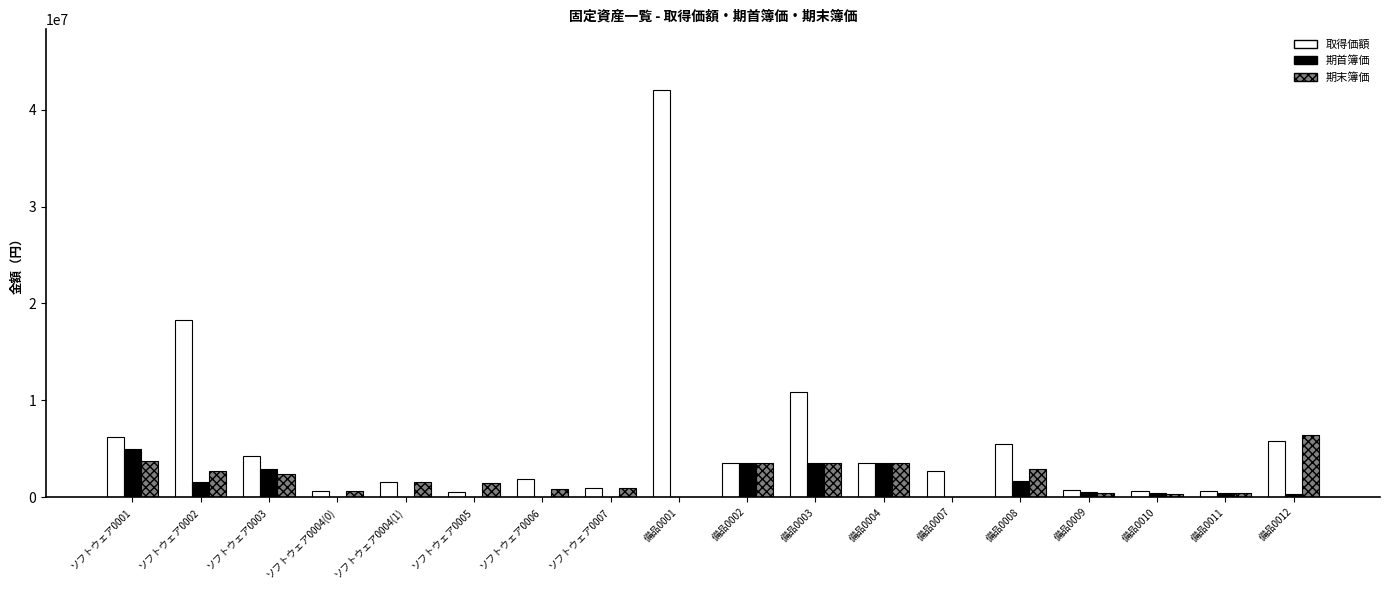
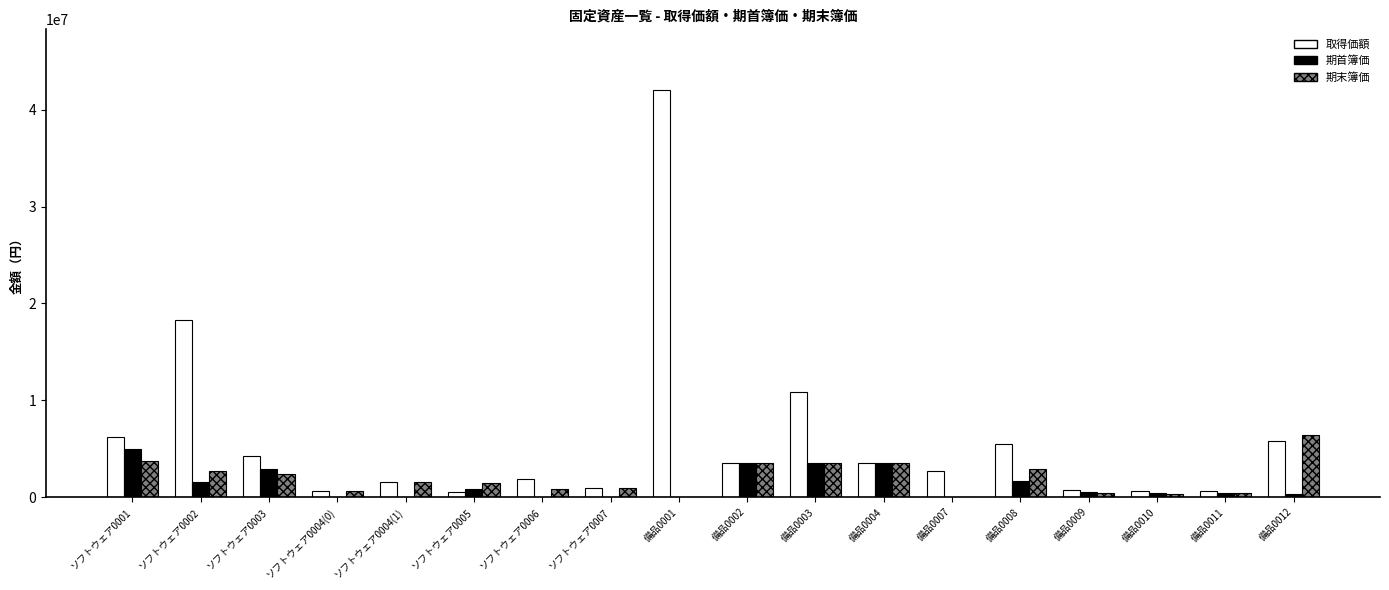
期首簿価, ソフトウェア0005: 0 -> 1000000
